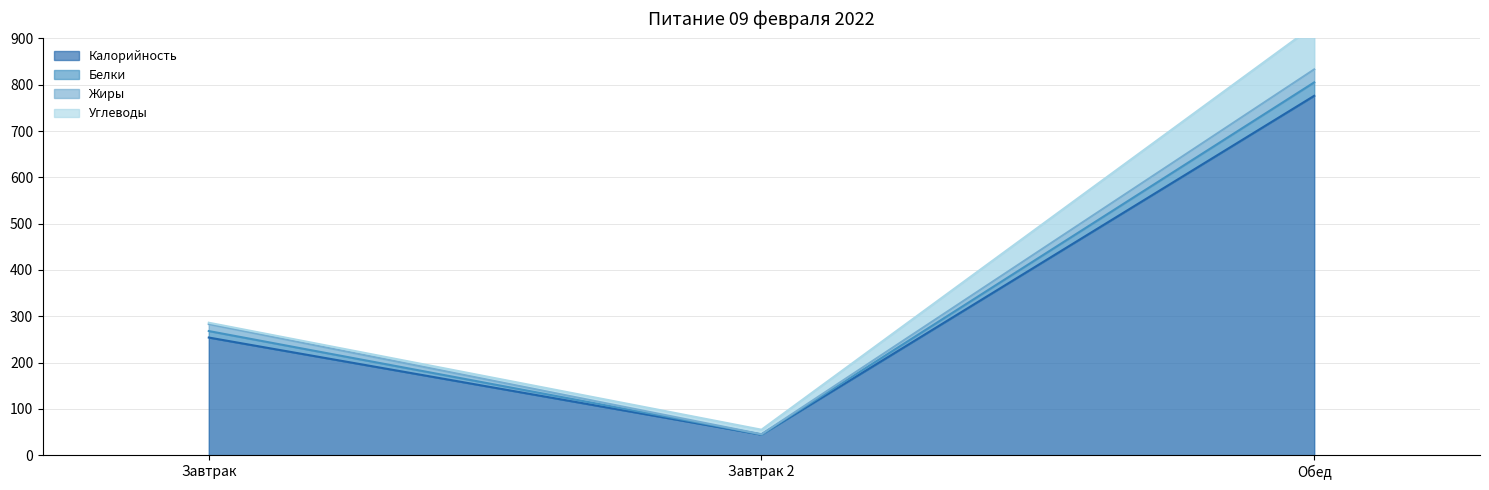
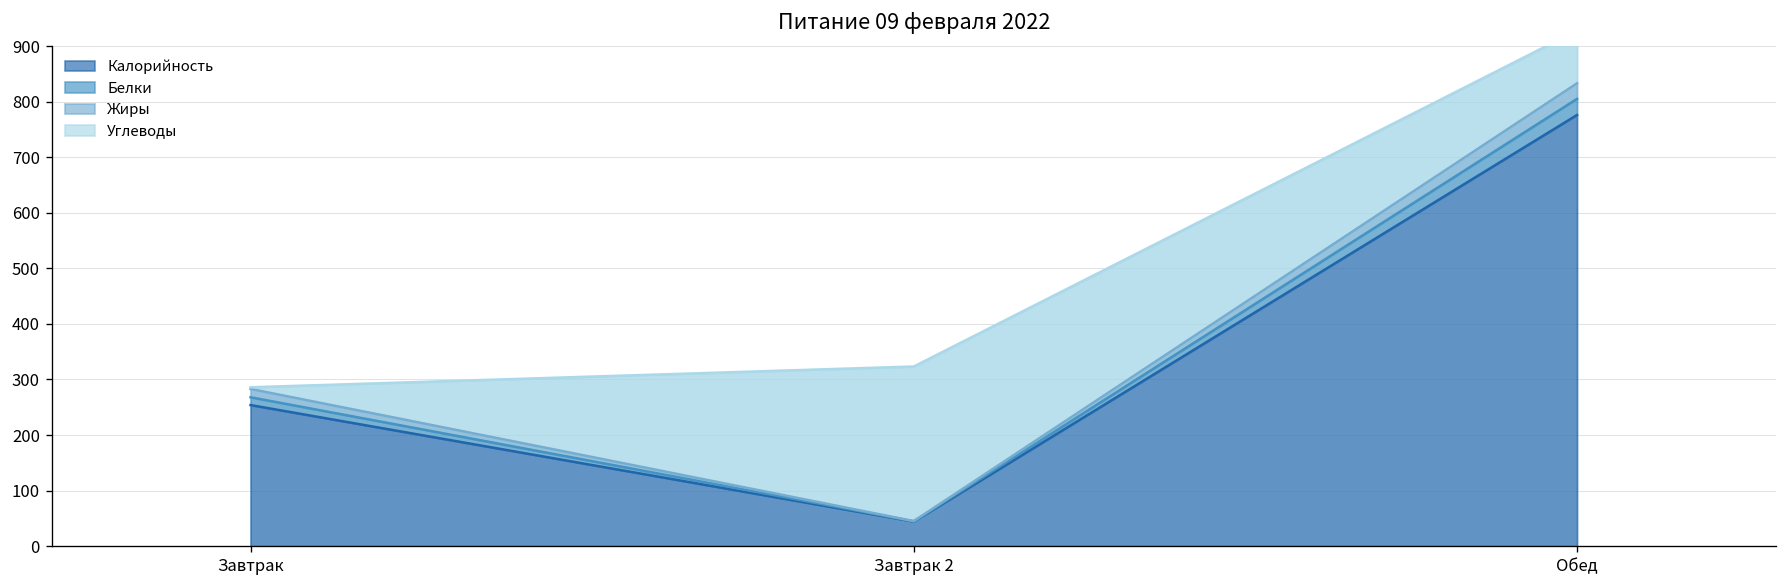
Углеводы, Завтрак 2: 10 -> 280
